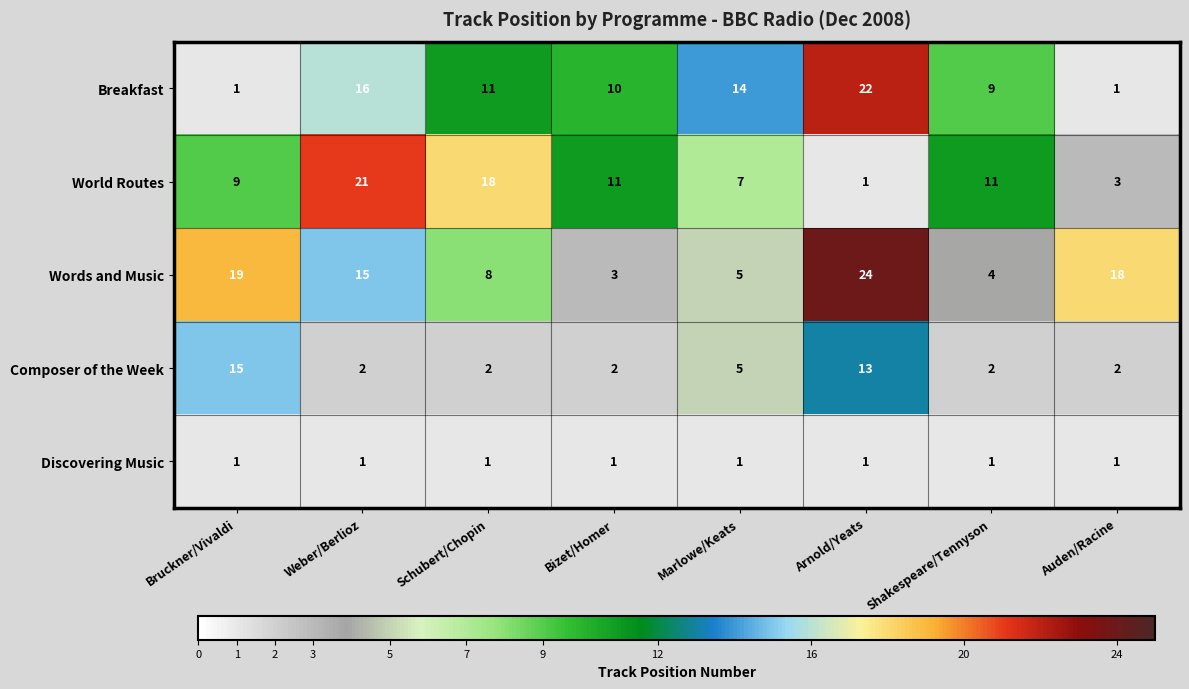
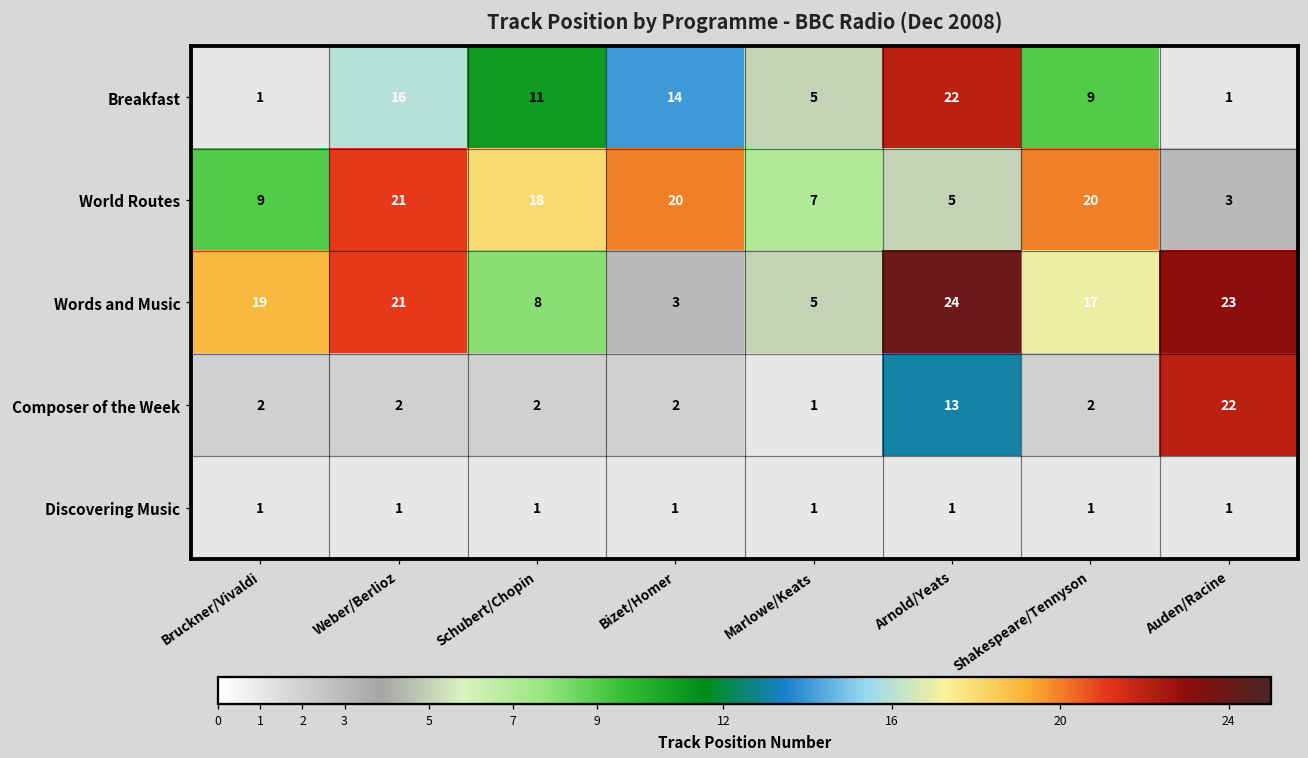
Breakfast, Bizet/Homer: 10 -> 14
Breakfast, Marlowe/Keats: 14 -> 5
World Routes, Bizet/Homer: 11 -> 20
World Routes, Arnold/Yeats: 1 -> 5
World Routes, Shakespeare/Tennyson: 11 -> 20
Words and Music, Weber/Berlioz: 15 -> 21
Words and Music, Shakespeare/Tennyson: 4 -> 17
Words and Music, Auden/Racine: 18 -> 23
Composer of the Week, Bruckner/Vivaldi: 15 -> 2
Composer of the Week, Marlowe/Keats: 5 -> 1
Composer of the Week, Auden/Racine: 2 -> 22
